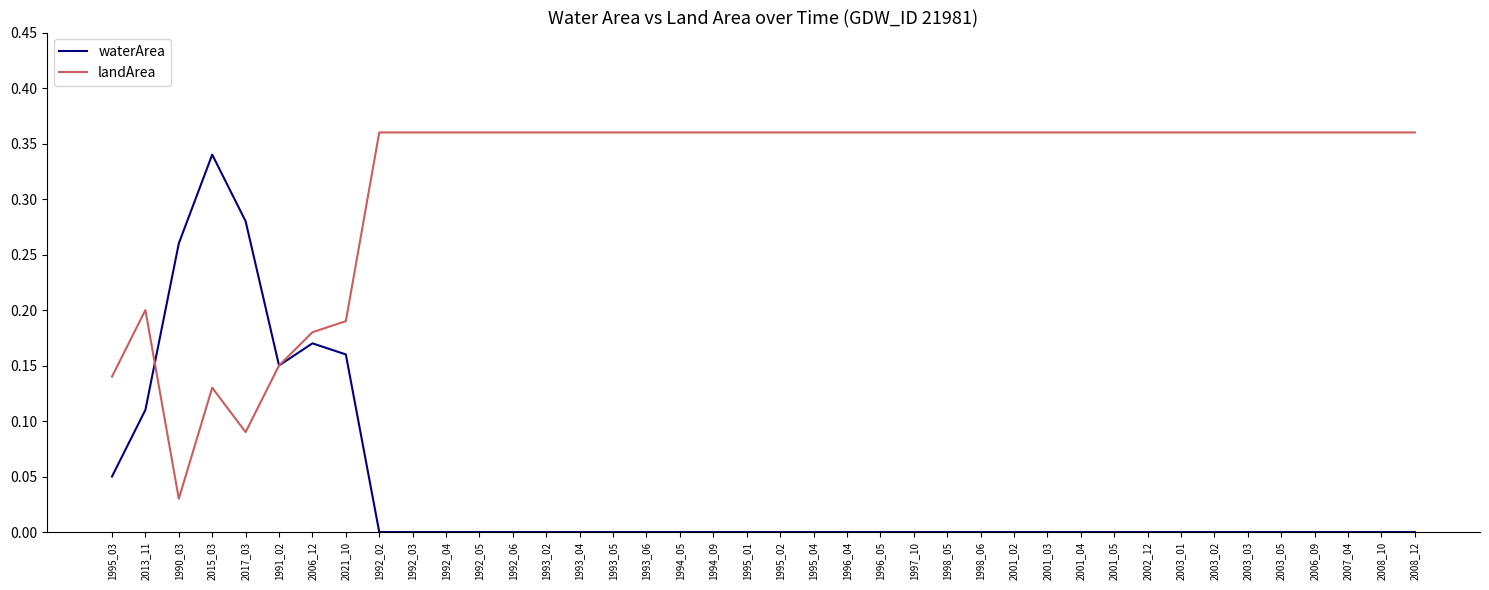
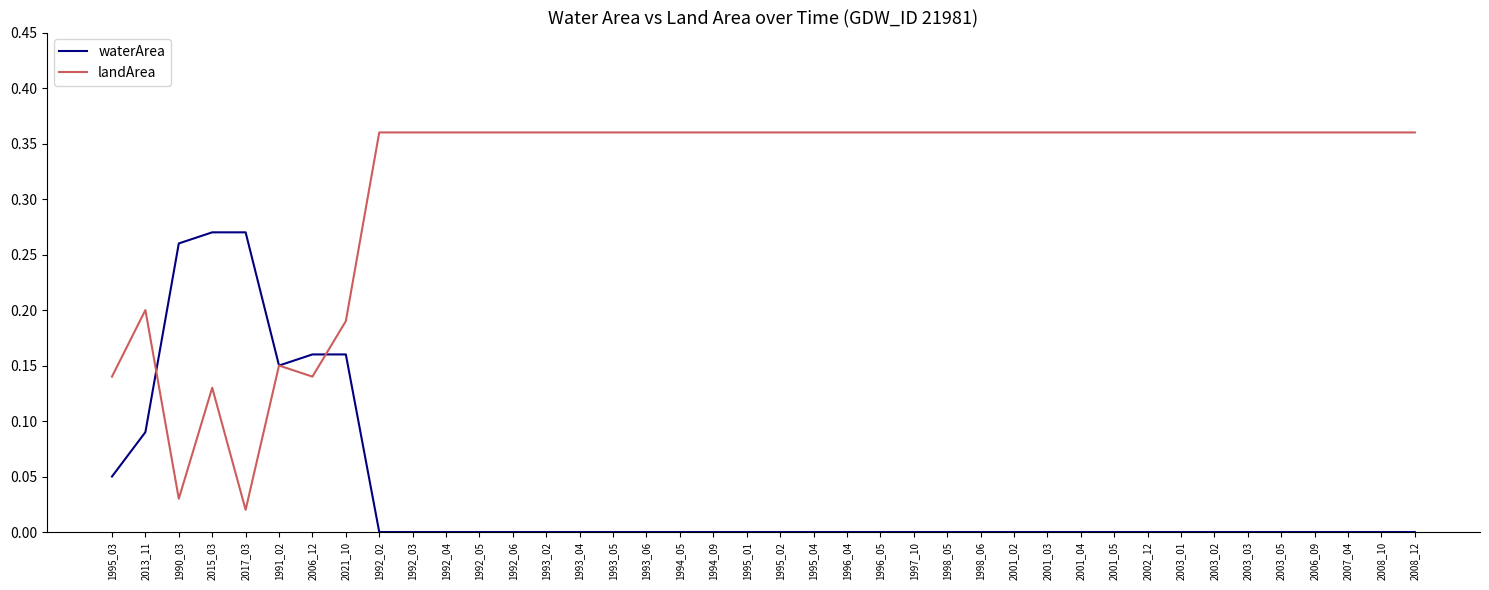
waterArea, 2013_11: 0.11 -> 0.09
waterArea, 2015_03: 0.34 -> 0.27
waterArea, 2017_03: 0.28 -> 0.27
landArea, 2017_03: 0.09 -> 0.02
waterArea, 2006_12: 0.17 -> 0.16
landArea, 2006_12: 0.18 -> 0.14
